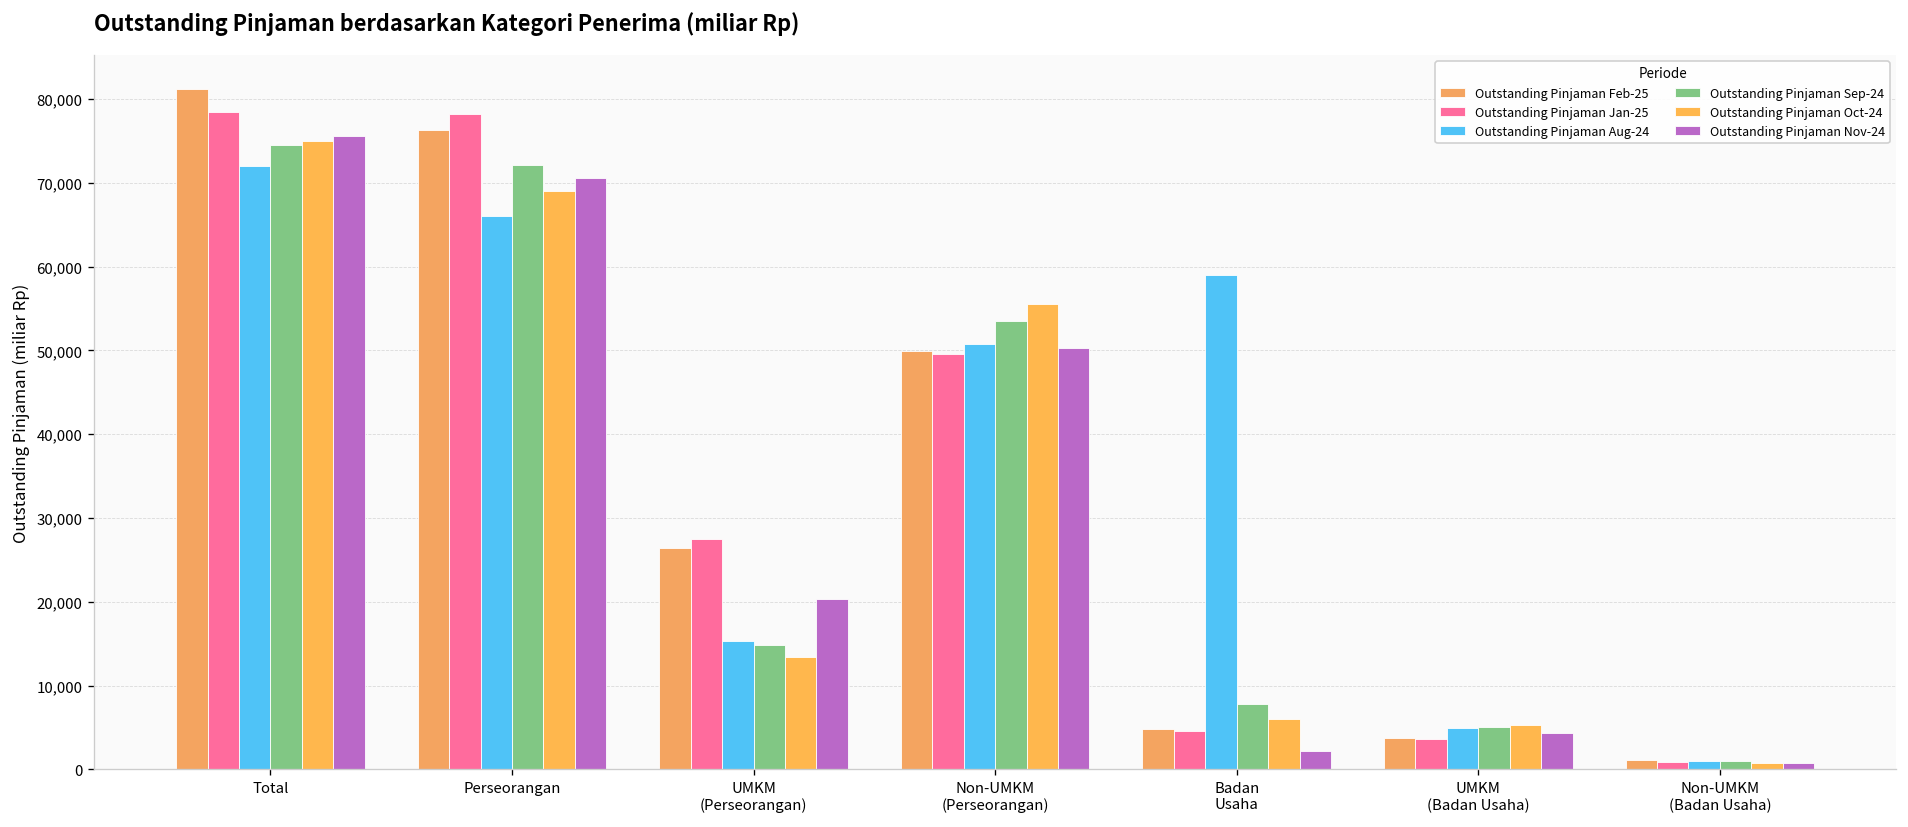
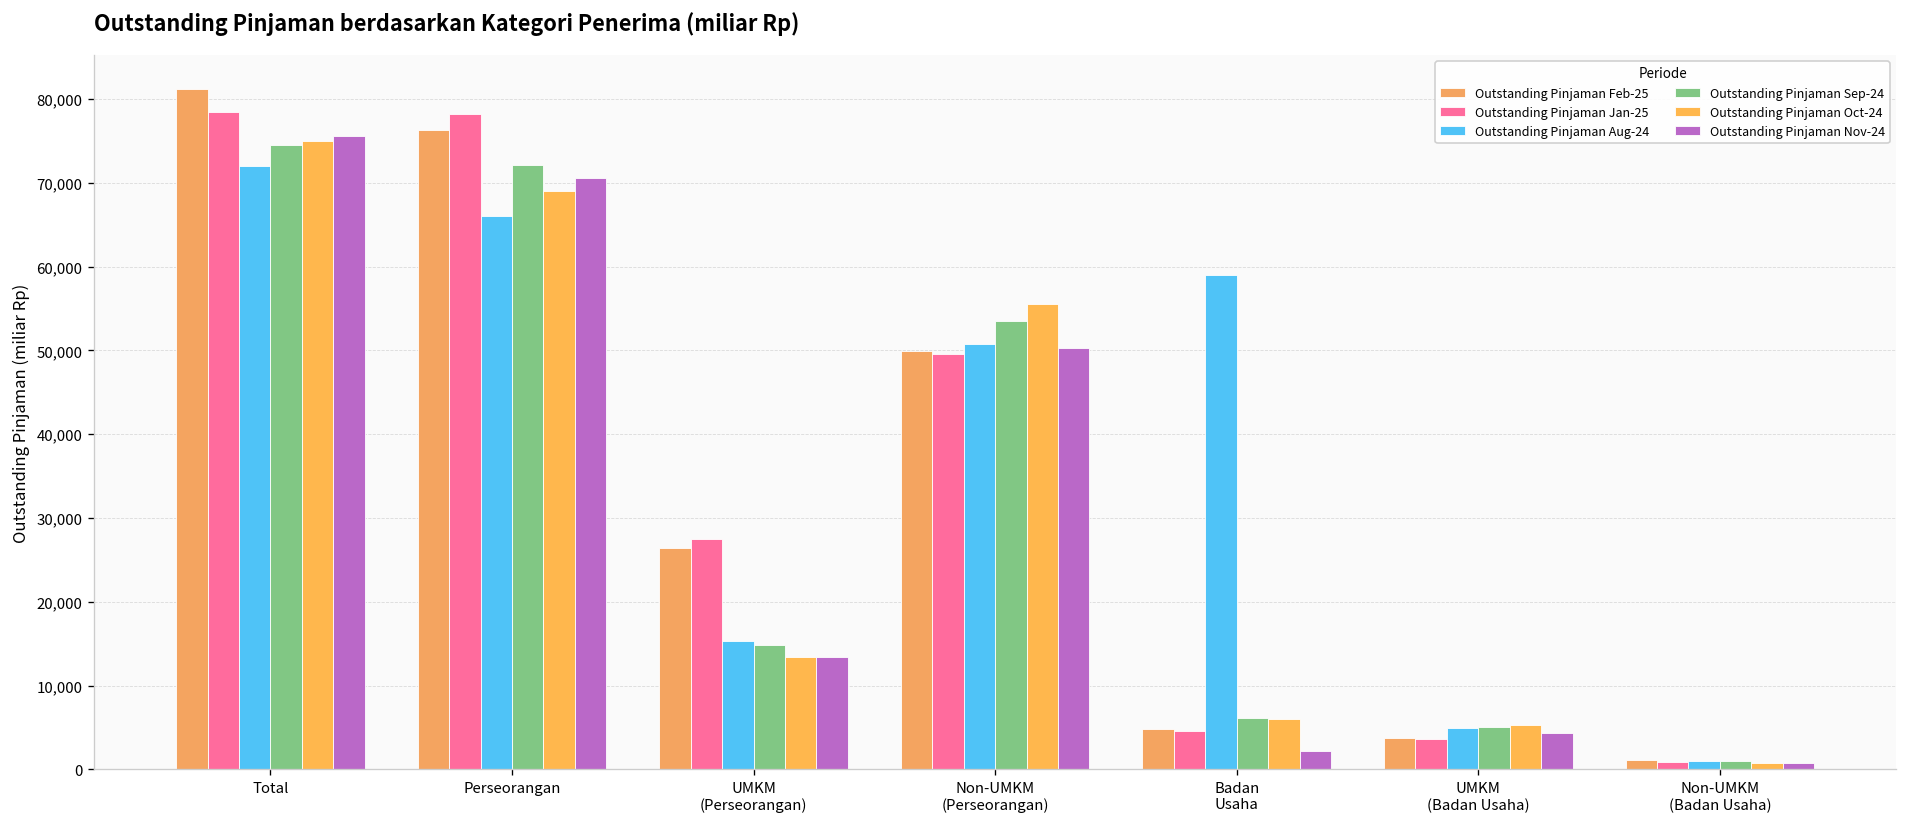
Outstanding Pinjaman Nov-24, UMKM (Perseorangan): 20,000 -> 13,000
Outstanding Pinjaman Sep-24, Badan Usaha: 8,000 -> 6,000
